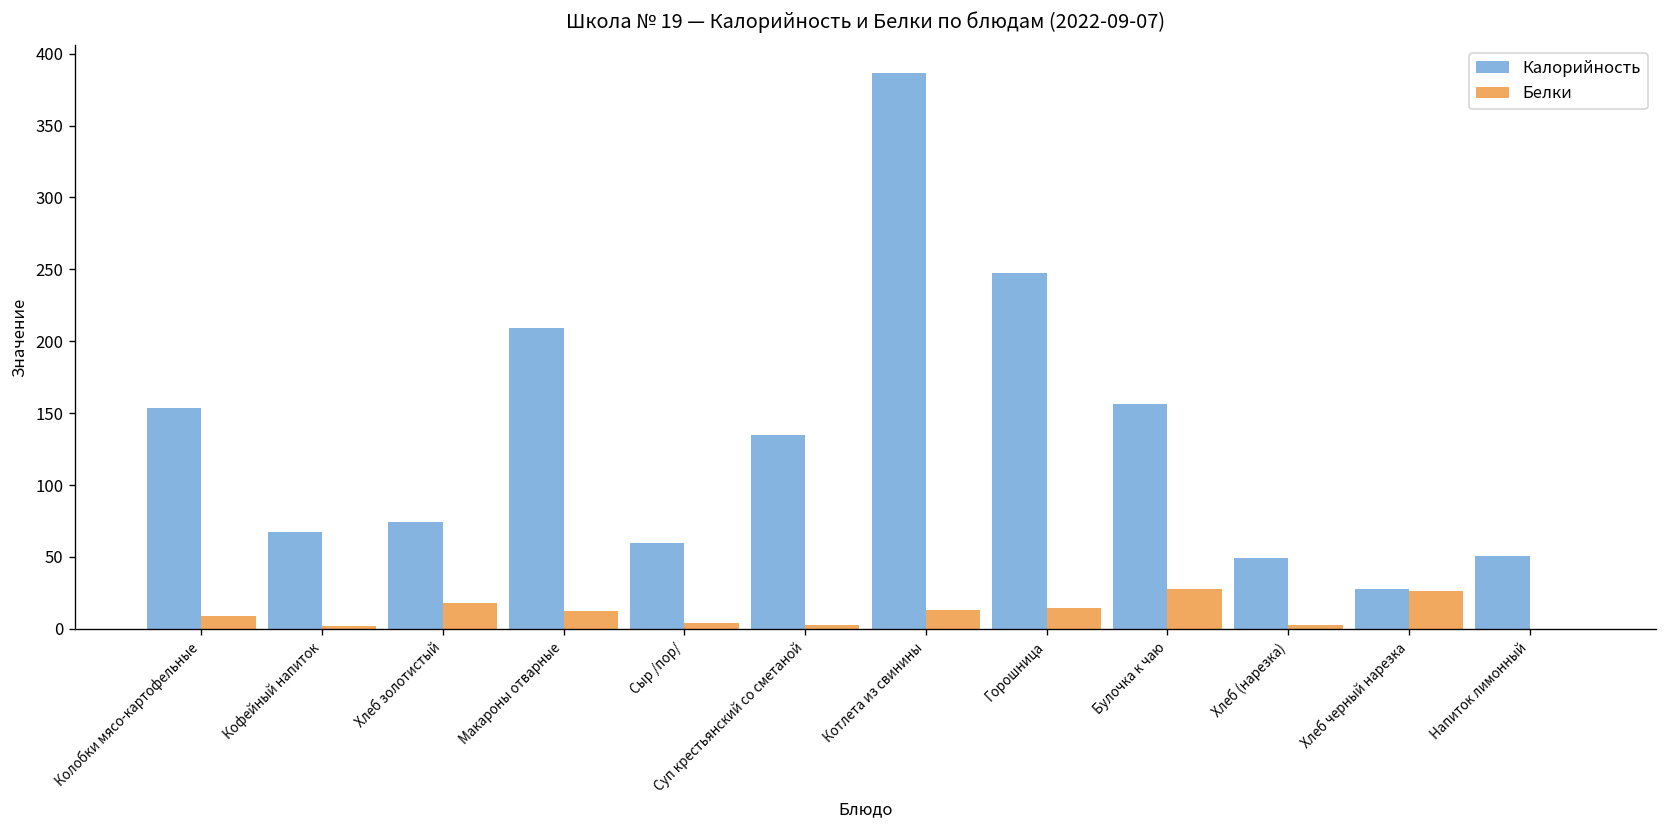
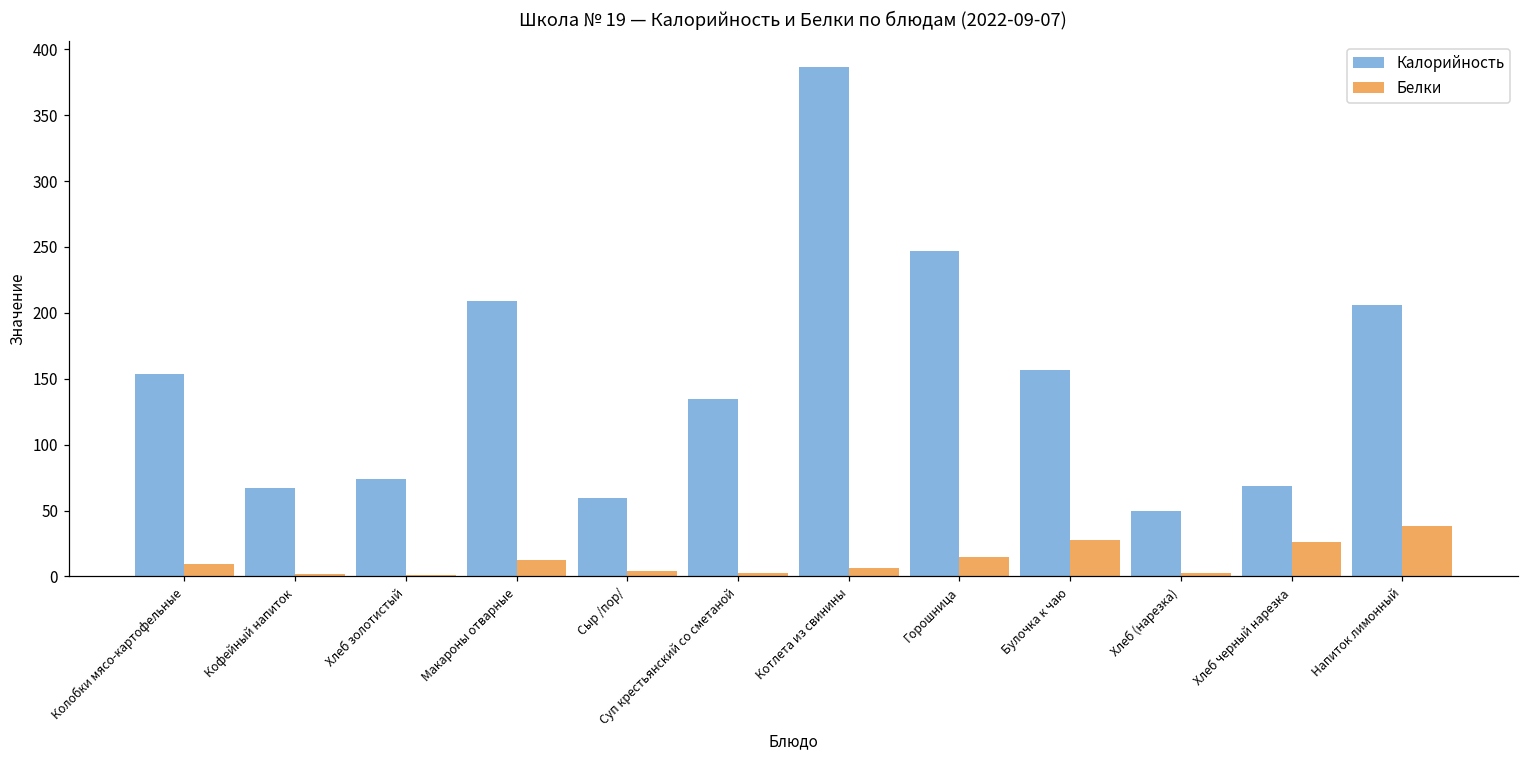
Белки, Хлеб золотистый: 18 -> 1
Белки, Котлета из свинины: 13 -> 6
Калорийность, Хлеб черный нарезка: 28 -> 69
Калорийность, Напиток лимонный: 51 -> 206
Белки, Напиток лимонный: 0 -> 38
